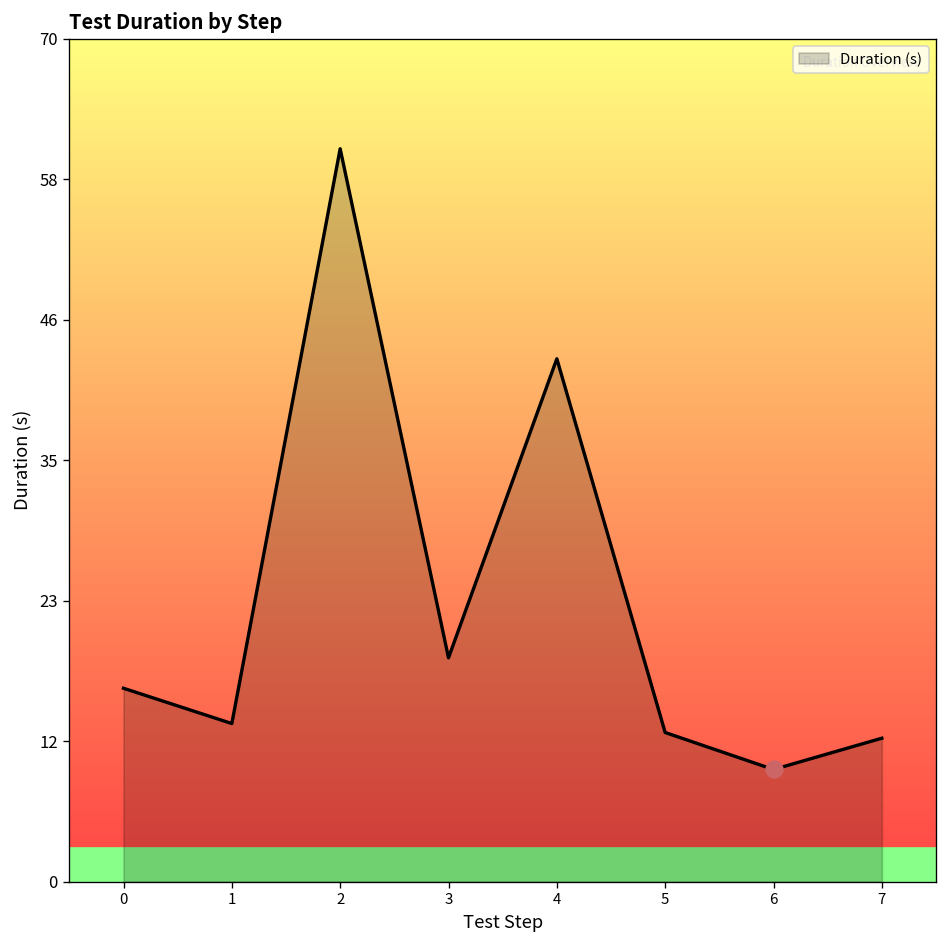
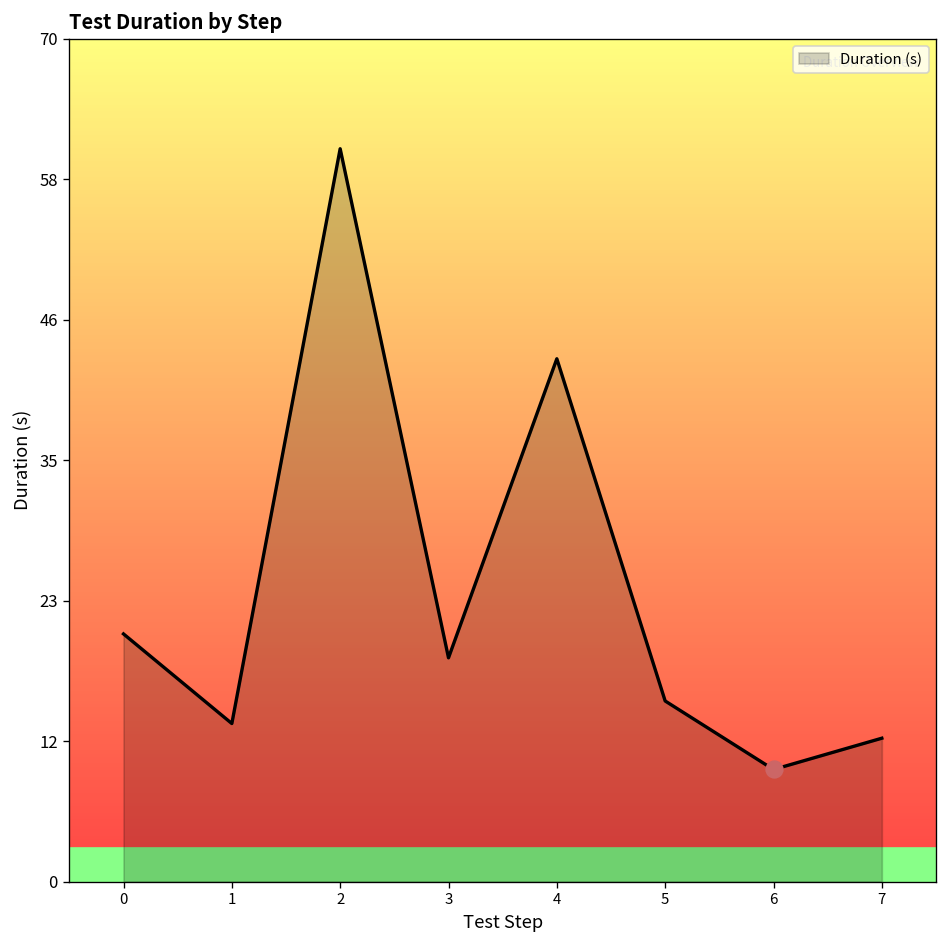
Duration (s), 0: 16.0 -> 20.4
Duration (s), 5: 12.3 -> 14.9
